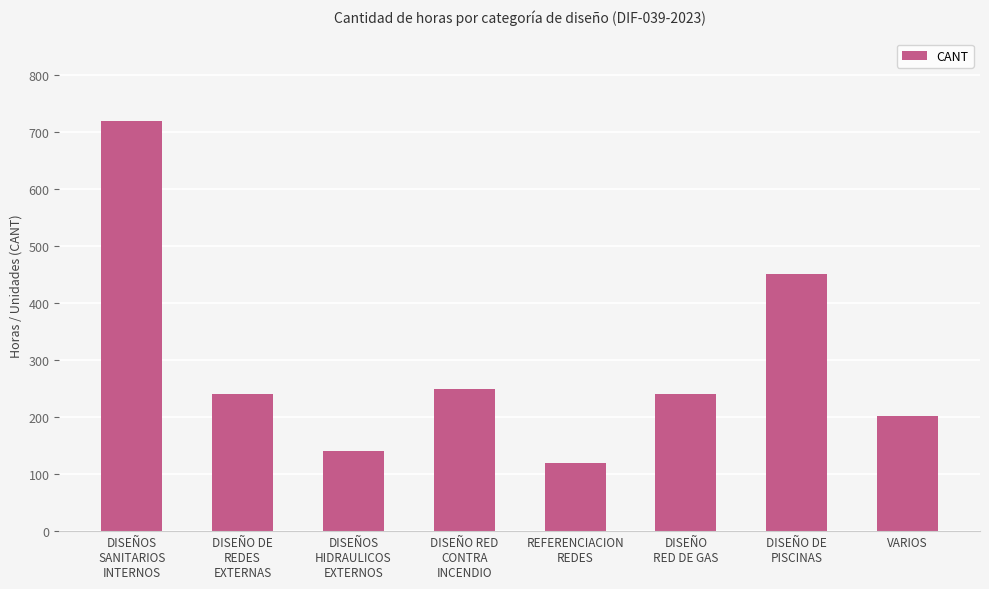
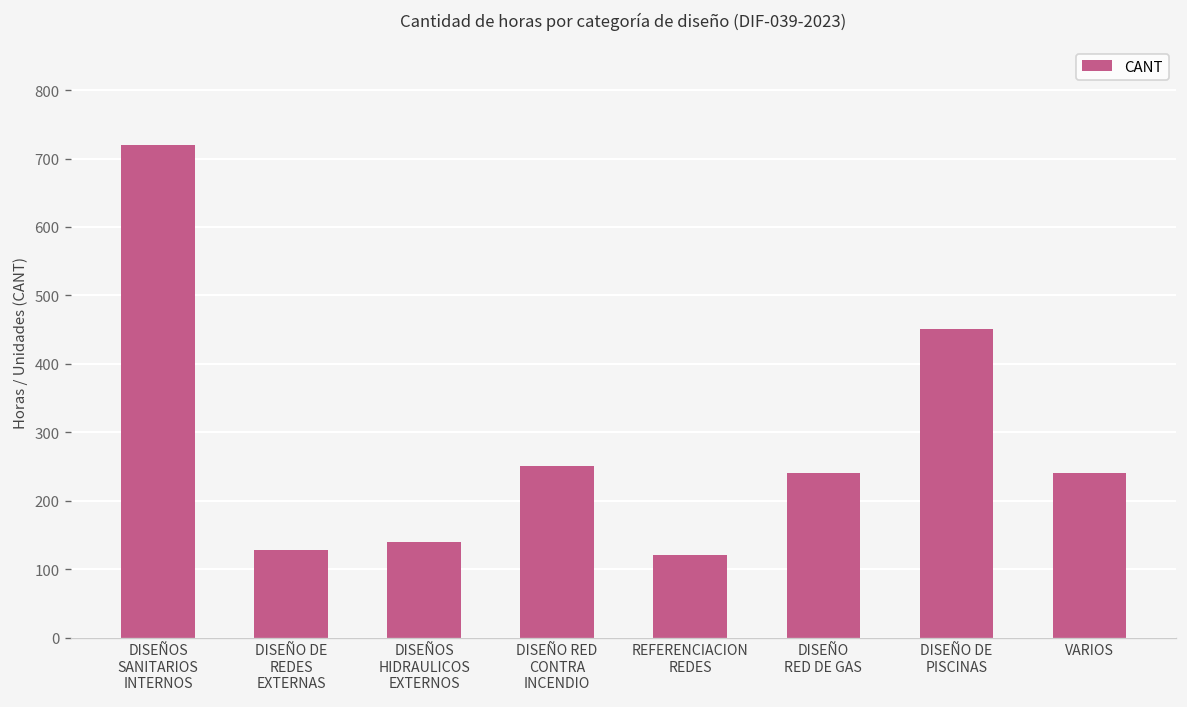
DISEÑO DE REDES EXTERNAS: 240 -> 130
VARIOS: 200 -> 240
